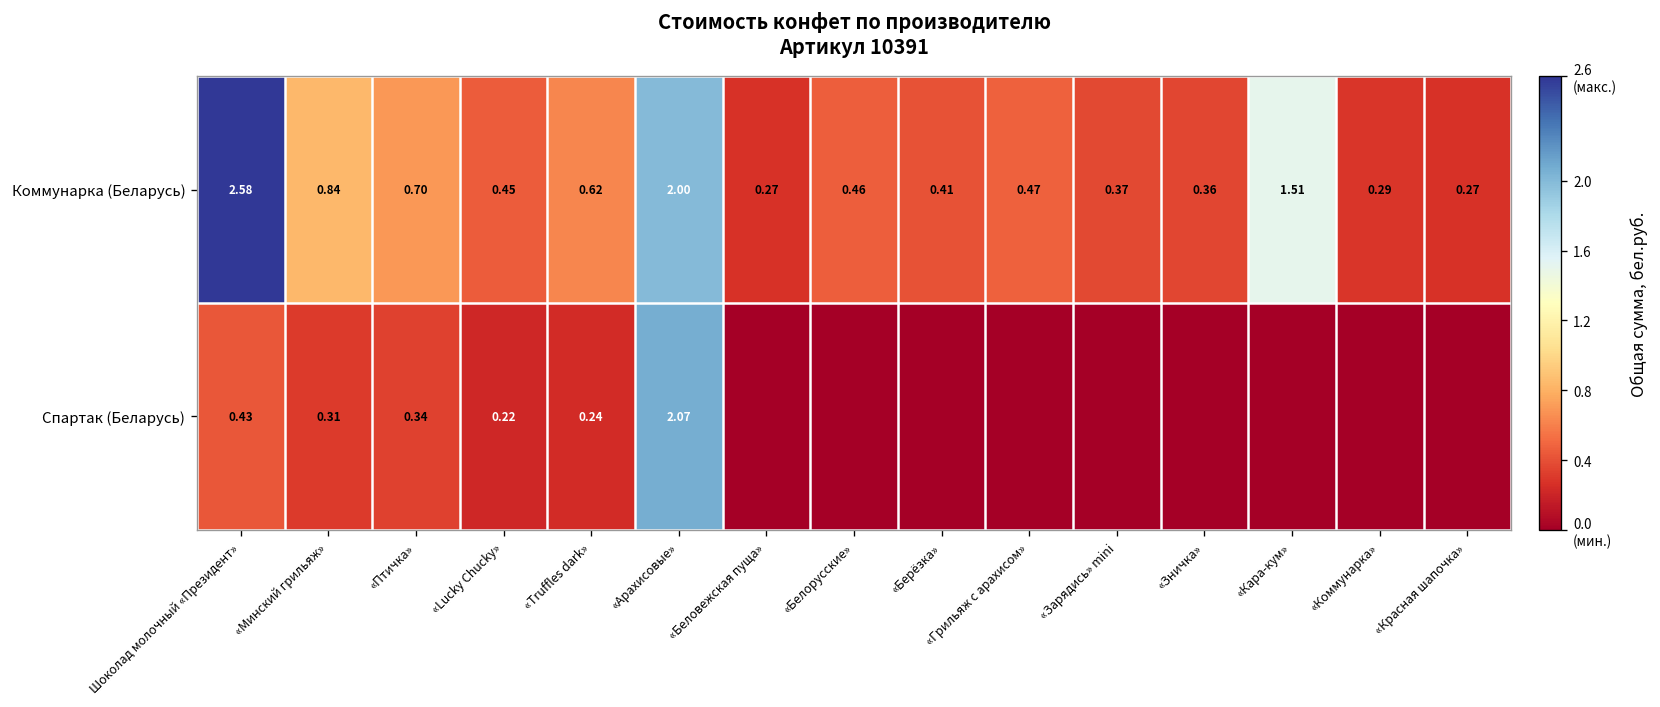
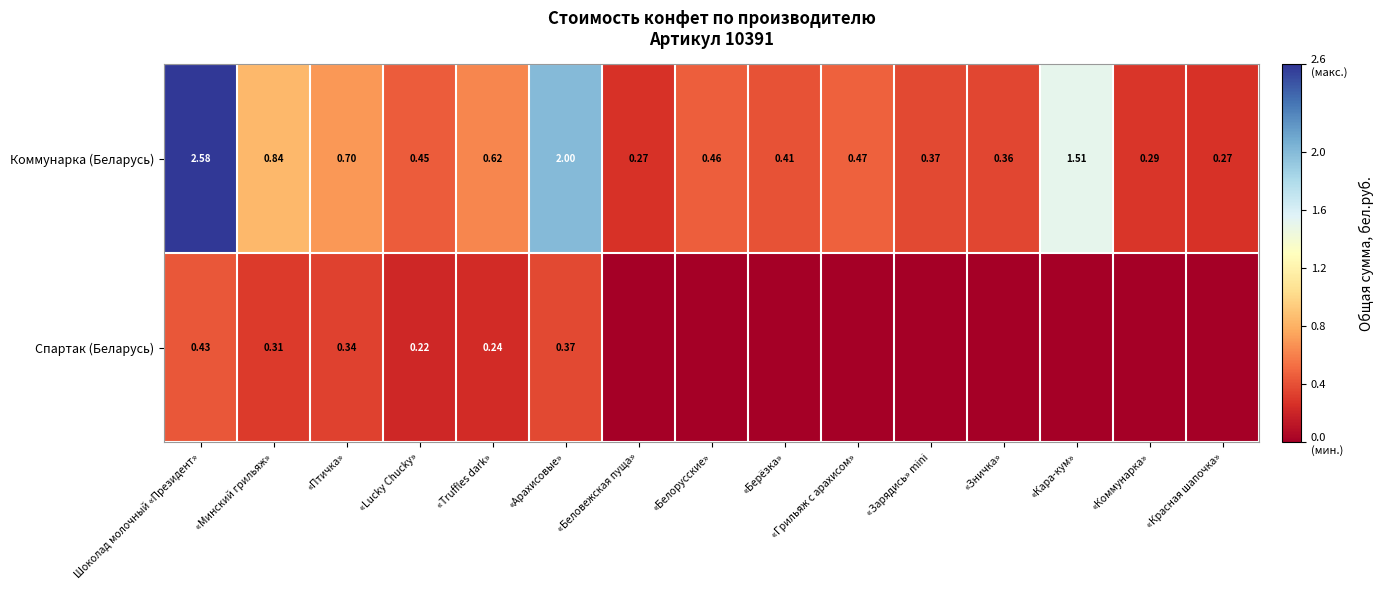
Спартак (Беларусь), «Арахисовые»: 2.07 -> 0.37
